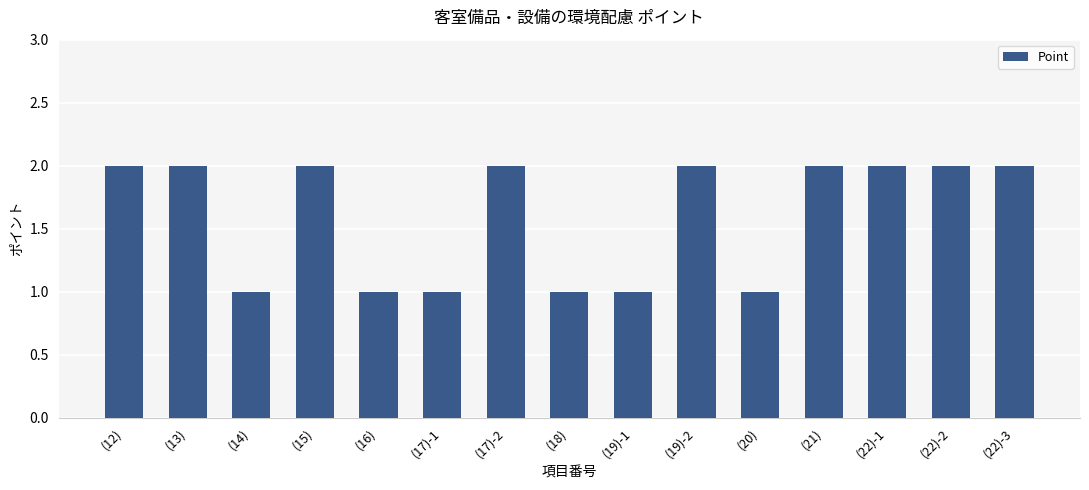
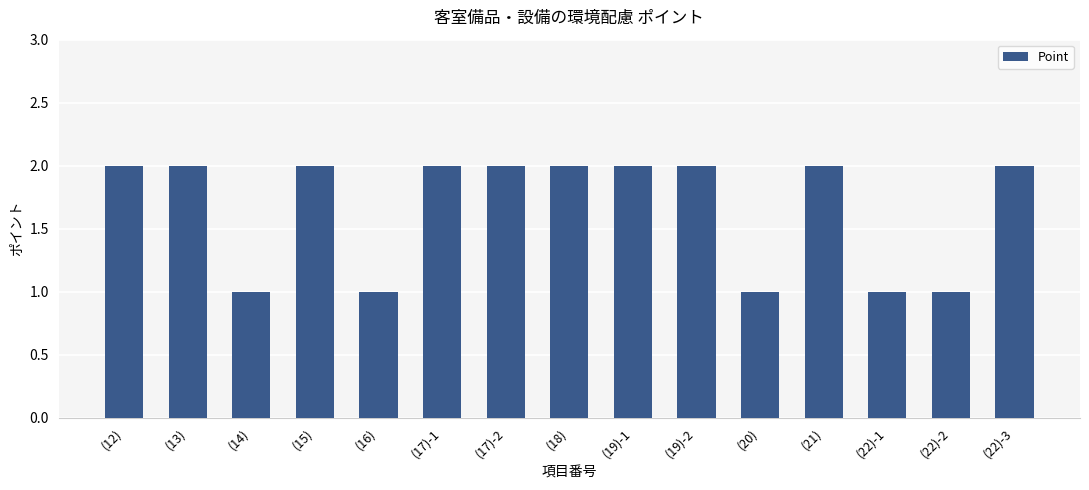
(17)-1: 1 -> 2
(18): 1 -> 2
(19)-1: 1 -> 2
(22)-1: 2 -> 1
(22)-2: 2 -> 1
